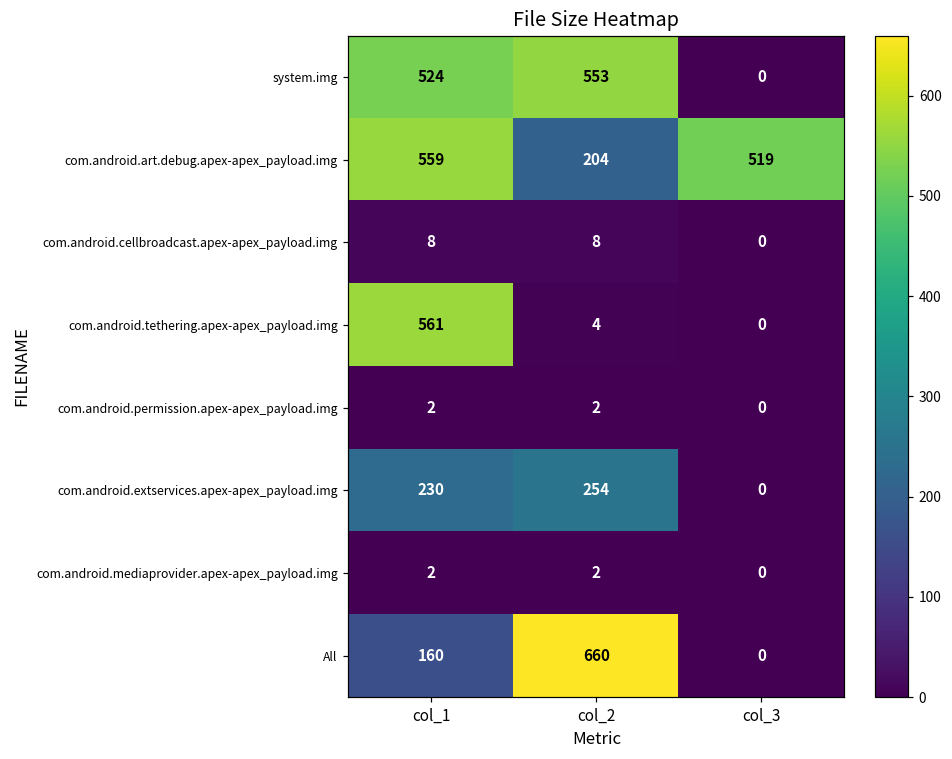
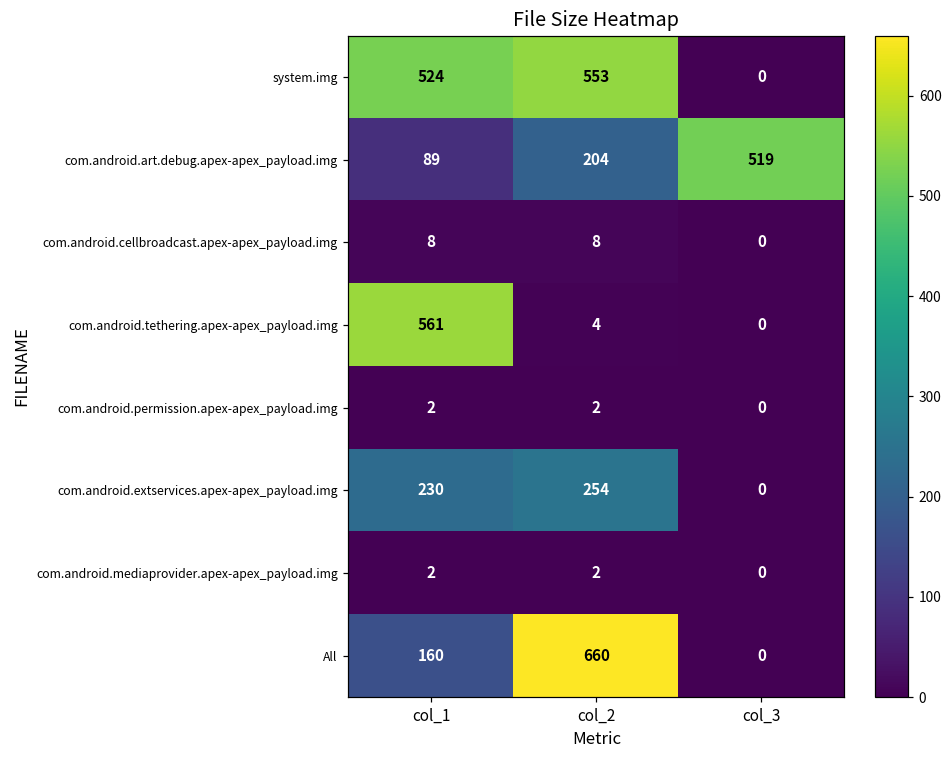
com.android.art.debug.apex-apex_payload.img, col_1: 559 -> 89
